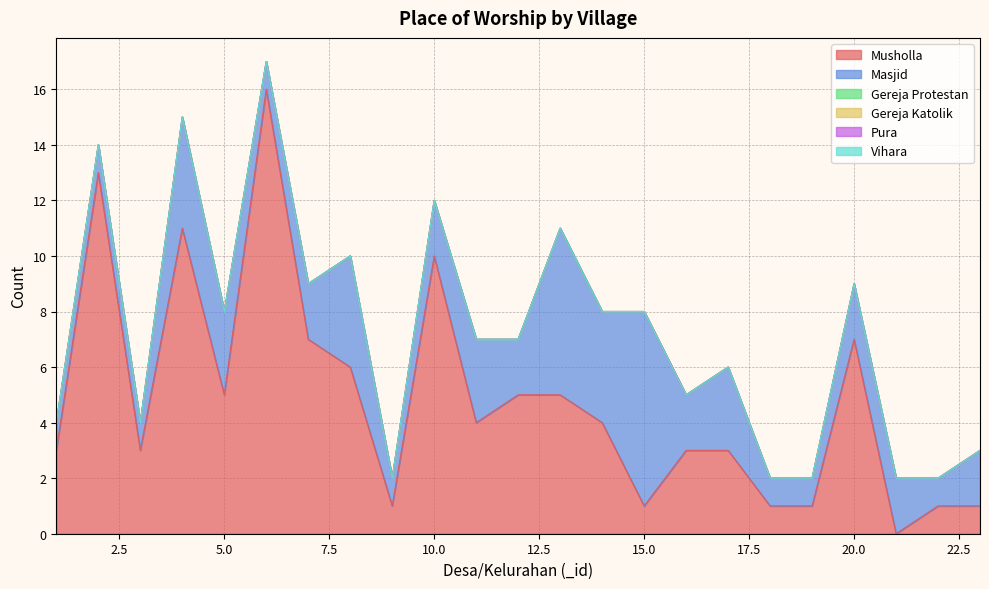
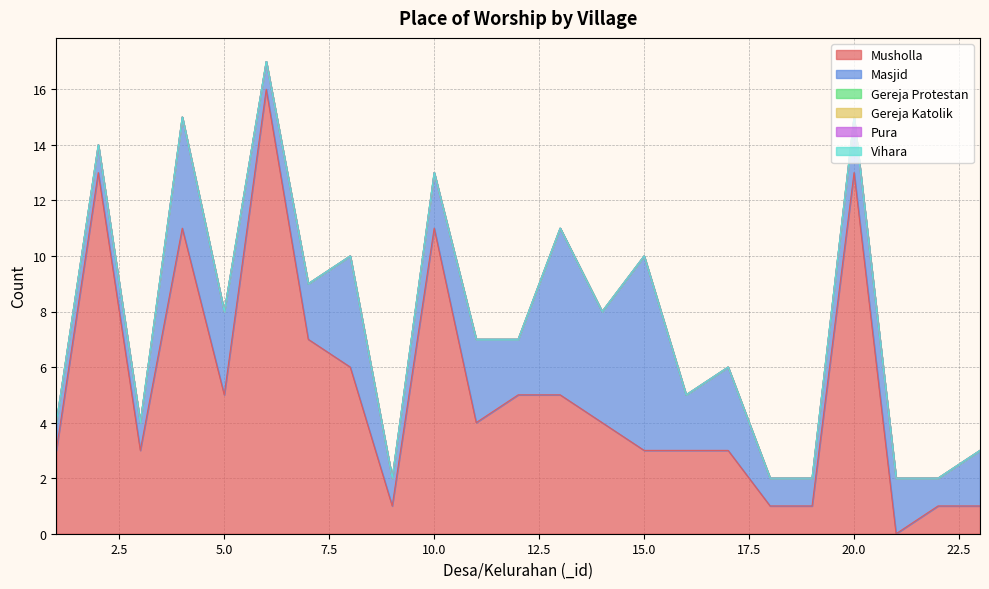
Musholla, 10.0: 10 -> 11
Musholla, 15.0: 1 -> 3
Musholla, 20.0: 7 -> 13
